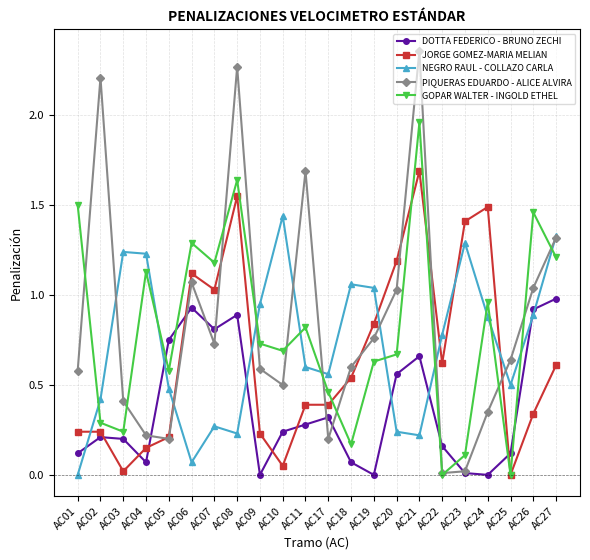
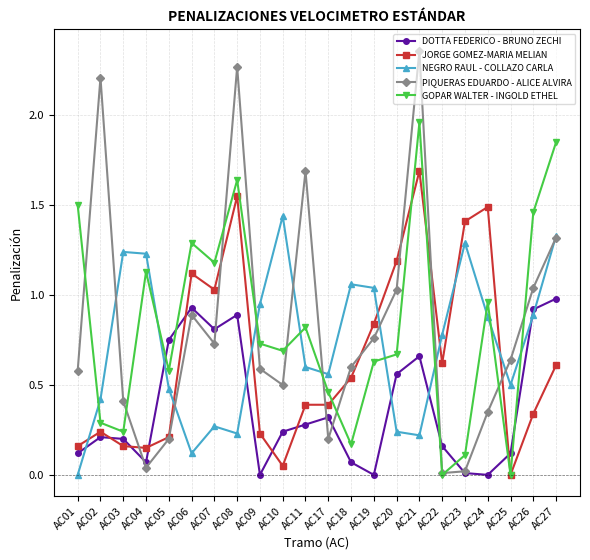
JORGE GOMEZ-MARIA MELIAN, AC01: 0.24 -> 0.16
JORGE GOMEZ-MARIA MELIAN, AC03: 0.02 -> 0.16
PIQUERAS EDUARDO - ALICE ALVIRA, AC04: 0.22 -> 0.04
NEGRO RAUL - COLLAZO CARLA, AC06: 0.07 -> 0.12
PIQUERAS EDUARDO - ALICE ALVIRA, AC06: 1.07 -> 0.89
GOPAR WALTER - INGOLD ETHEL, AC27: 1.21 -> 1.85
